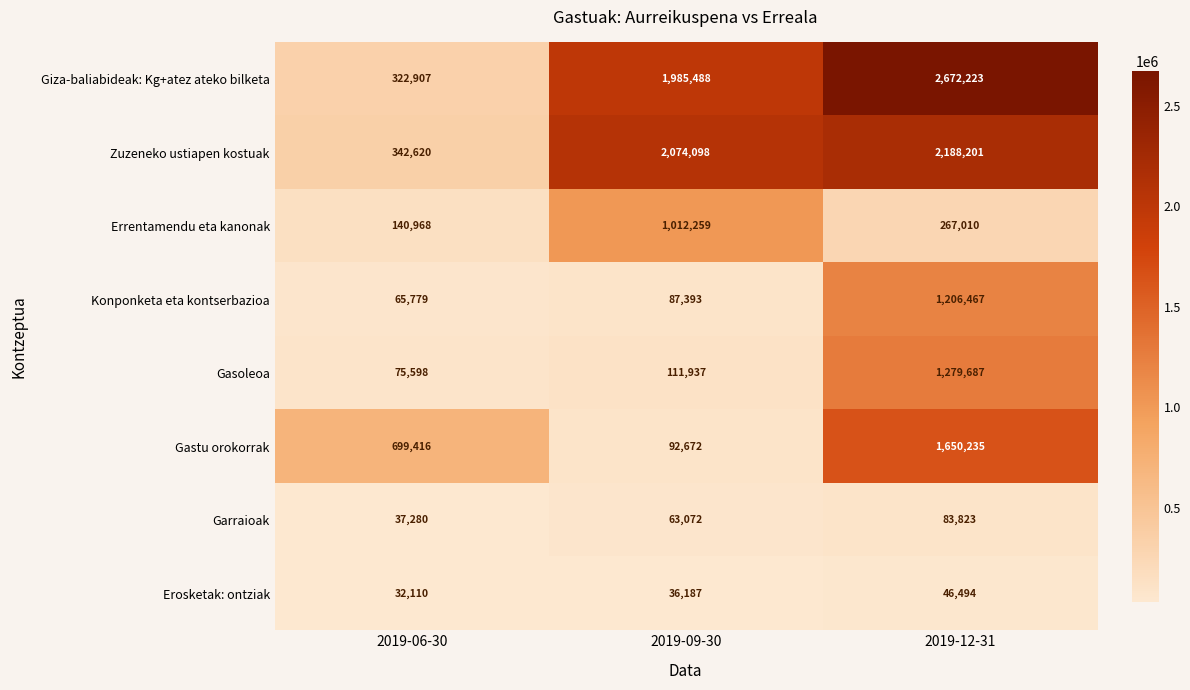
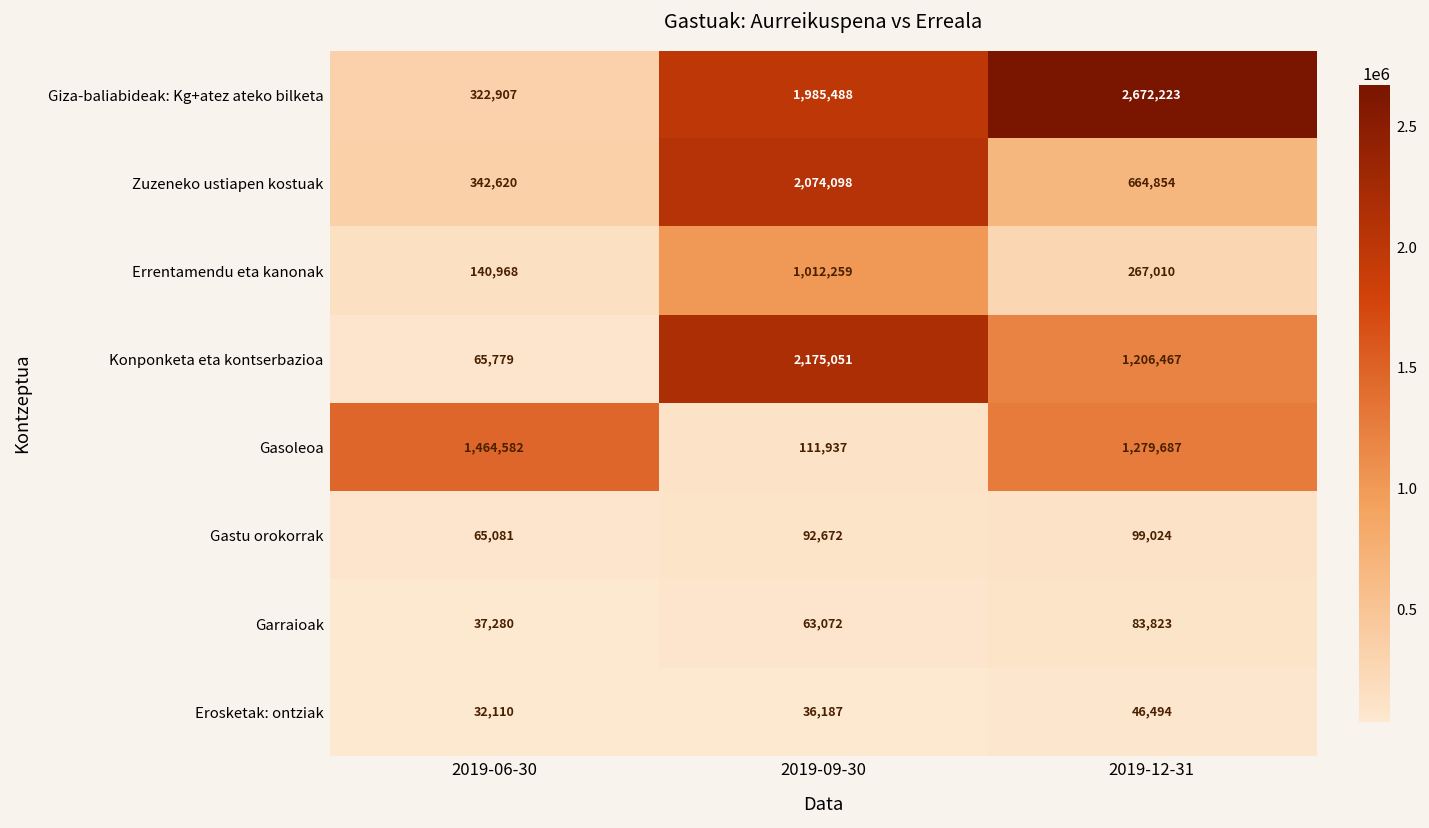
Zuzeneko ustiapen kostuak, 2019-12-31: 2,188,201 -> 664,854
Konponketa eta kontserbazioa, 2019-09-30: 87,393 -> 2,175,051
Gasoleoa, 2019-06-30: 75,598 -> 1,464,582
Gastu orokorrak, 2019-06-30: 699,416 -> 65,081
Gastu orokorrak, 2019-12-31: 1,650,235 -> 99,024
